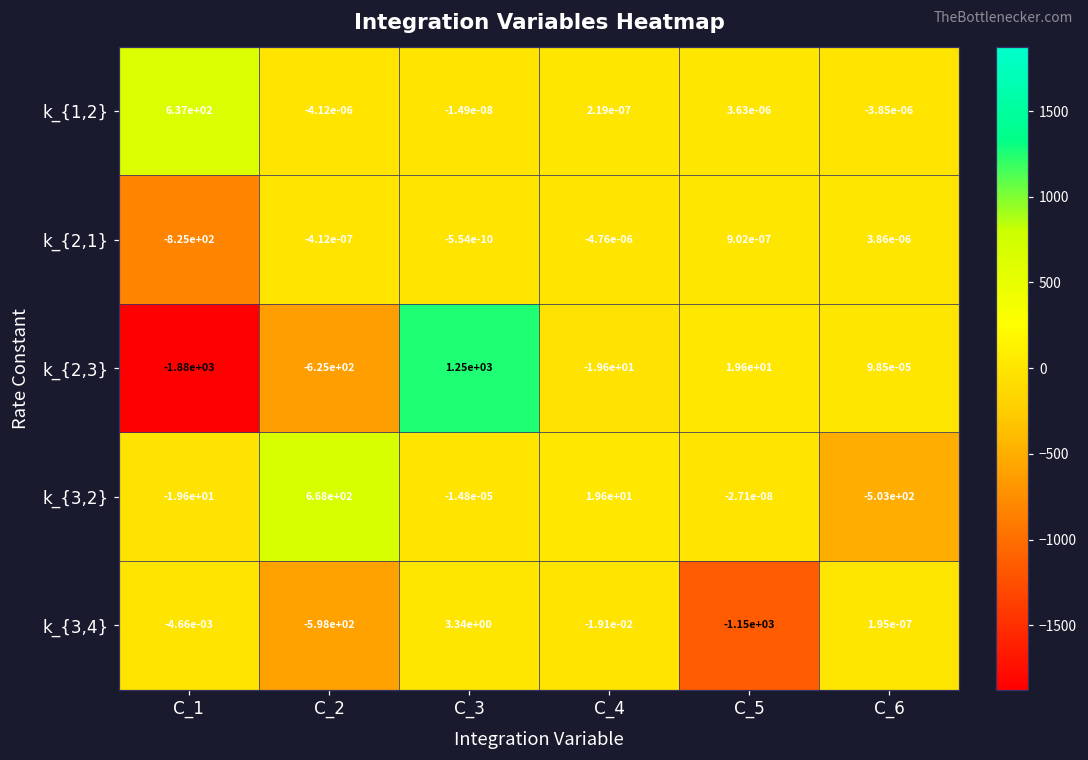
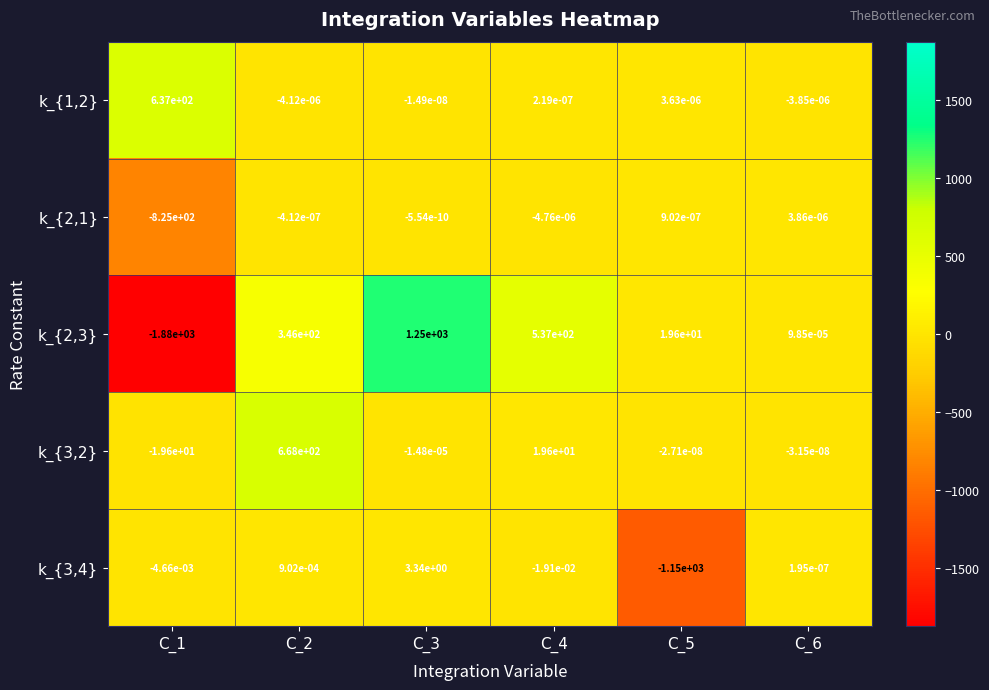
k_{2,3}, C_2: -6.25e+02 -> 3.46e+02
k_{2,3}, C_4: -1.96e+01 -> 5.37e+02
k_{3,2}, C_6: -5.03e+02 -> -3.15e-08
k_{3,4}, C_2: -5.98e+02 -> 9.02e-04
